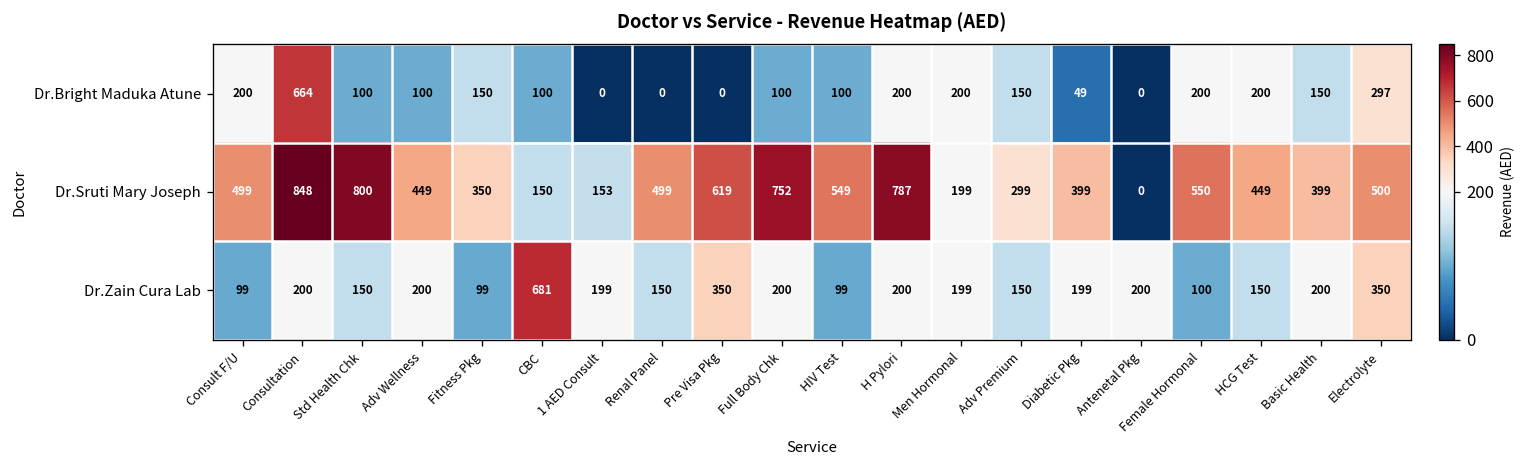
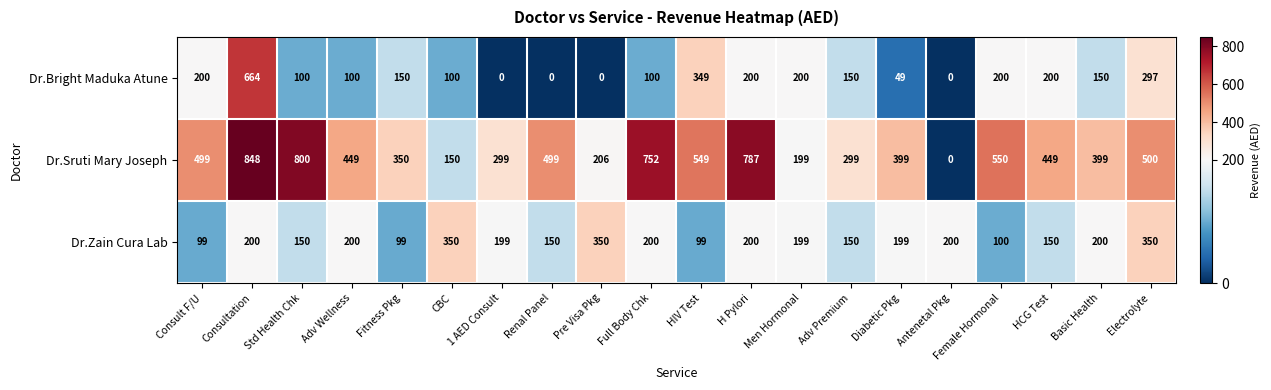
Dr.Bright Maduka Atune, HIV Test: 100 -> 349
Dr.Sruti Mary Joseph, 1 AED Consult: 153 -> 299
Dr.Sruti Mary Joseph, Pre Visa Pkg: 619 -> 206
Dr.Zain Cura Lab, CBC: 681 -> 350
